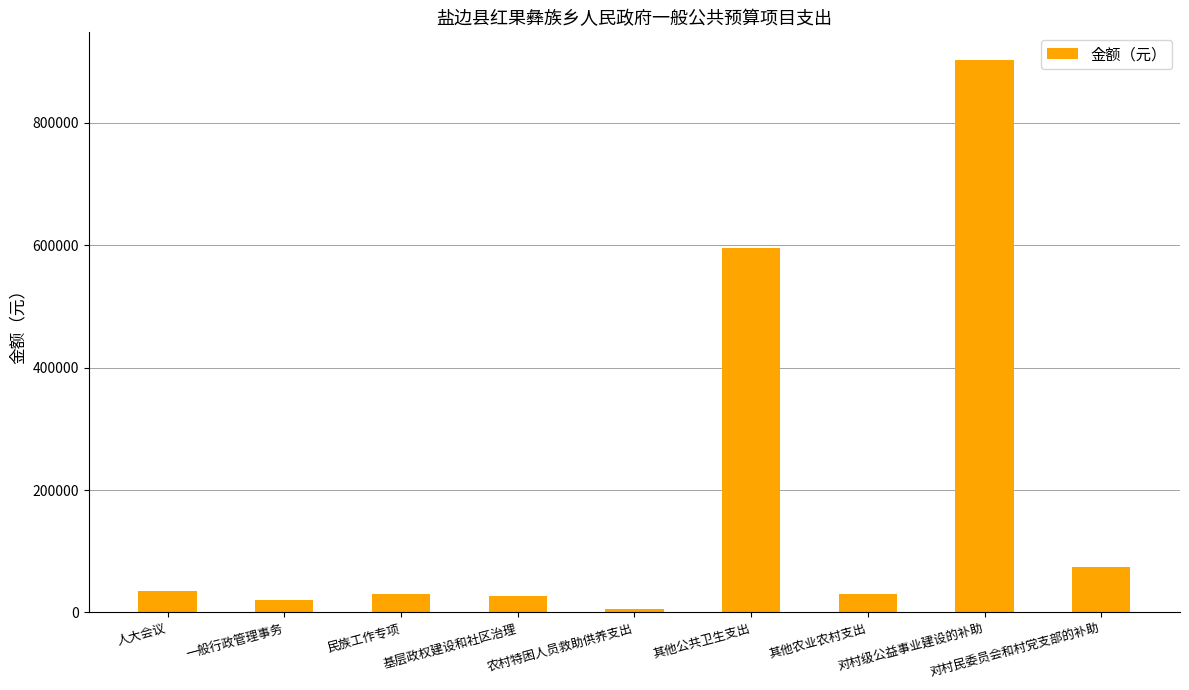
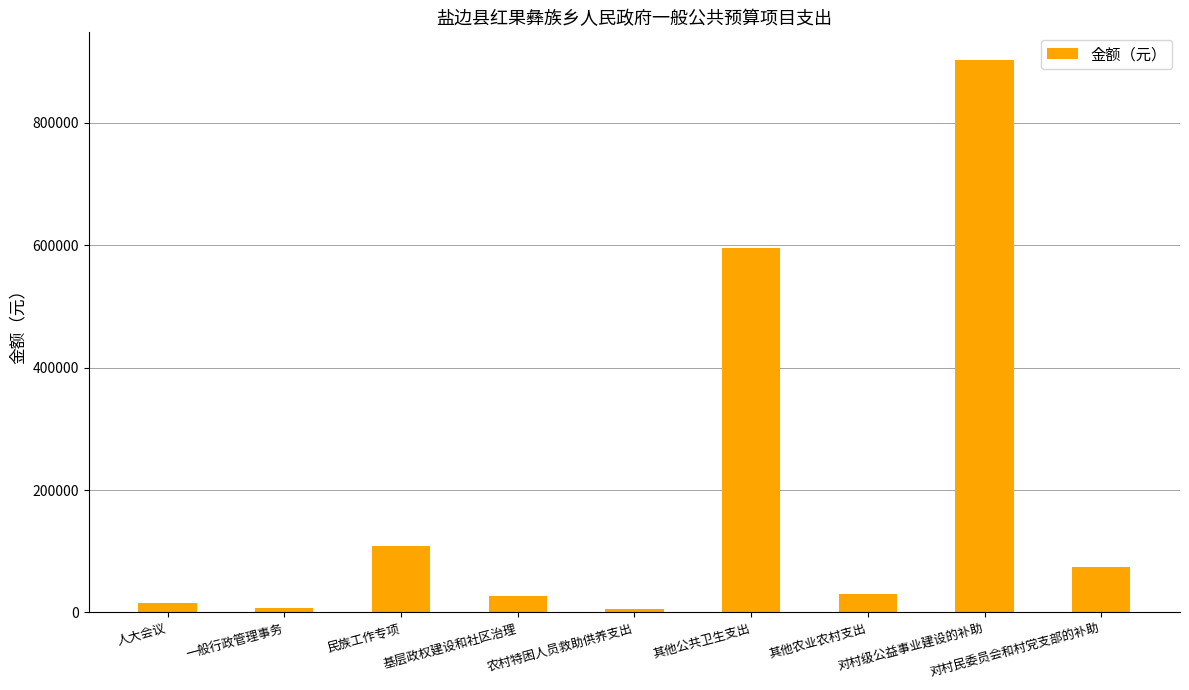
人大会议: 40000 -> 20000
一般行政管理事务: 20000 -> 10000
民族工作专项: 30000 -> 110000
